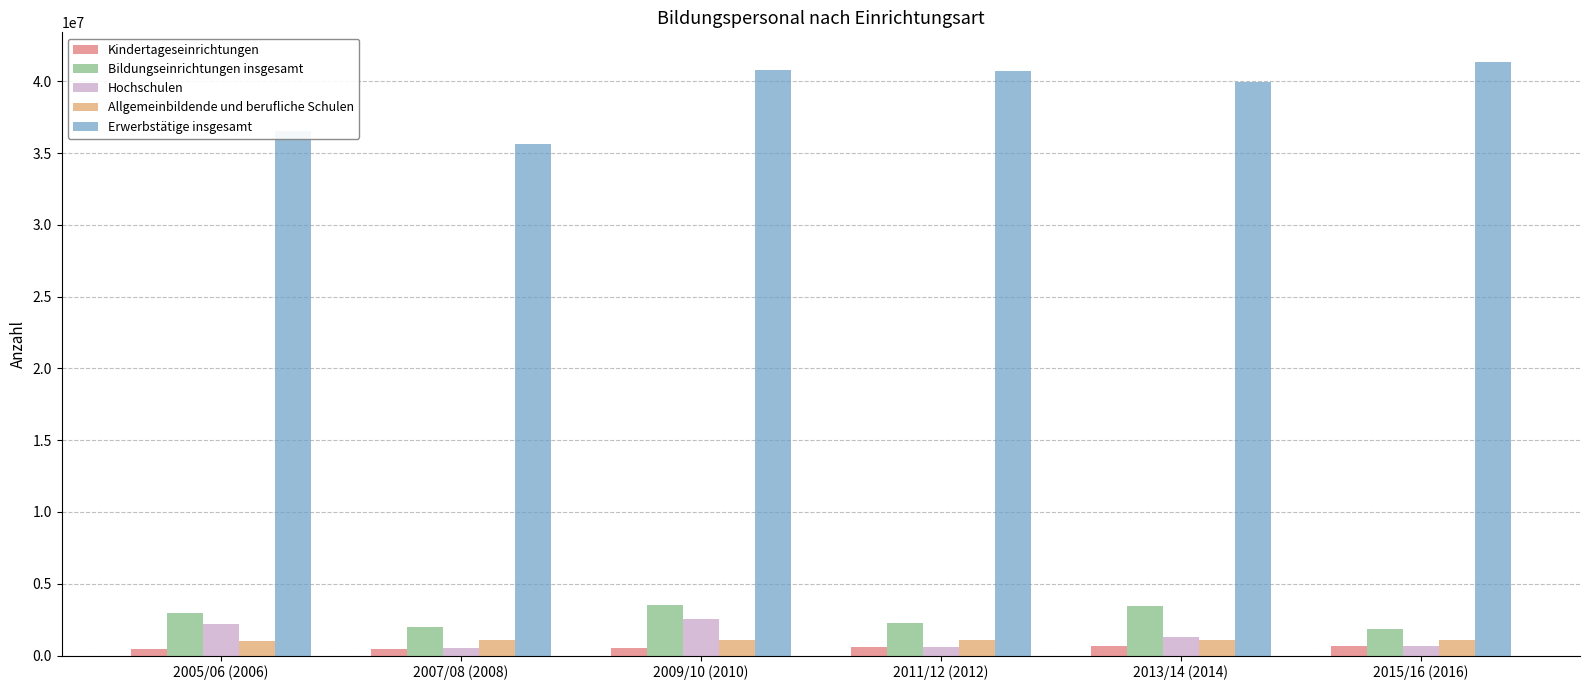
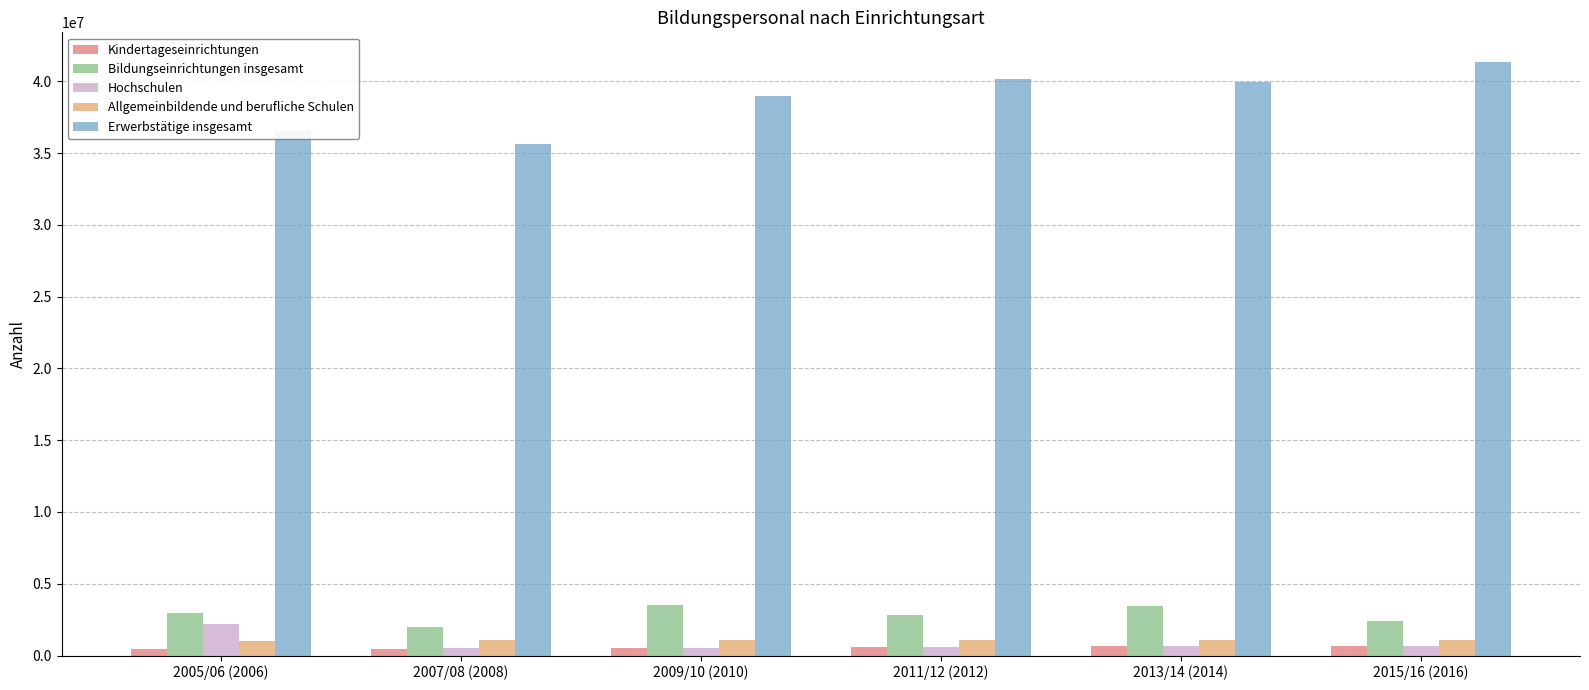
Hochschulen, 2009/10 (2010): 2500000 -> 600000
Erwerbstätige insgesamt, 2009/10 (2010): 40800000 -> 38900000
Bildungseinrichtungen insgesamt, 2011/12 (2012): 2300000 -> 2900000
Erwerbstätige insgesamt, 2011/12 (2012): 40700000 -> 40200000
Hochschulen, 2013/14 (2014): 1300000 -> 600000
Bildungseinrichtungen insgesamt, 2015/16 (2016): 1900000 -> 2400000
